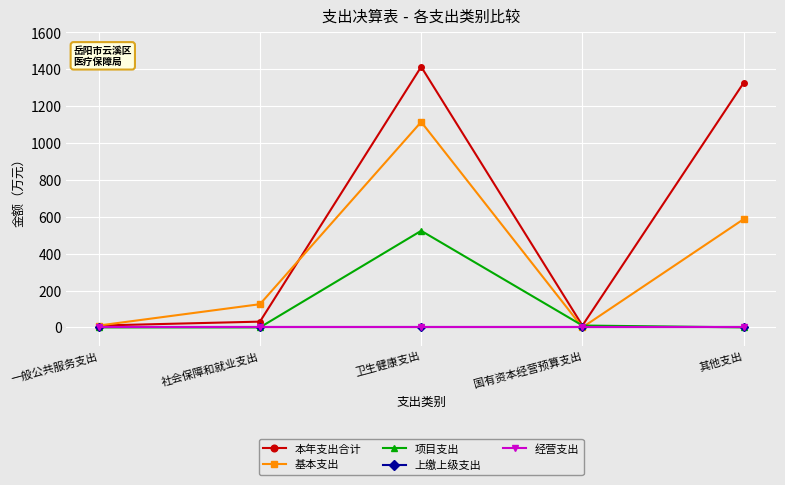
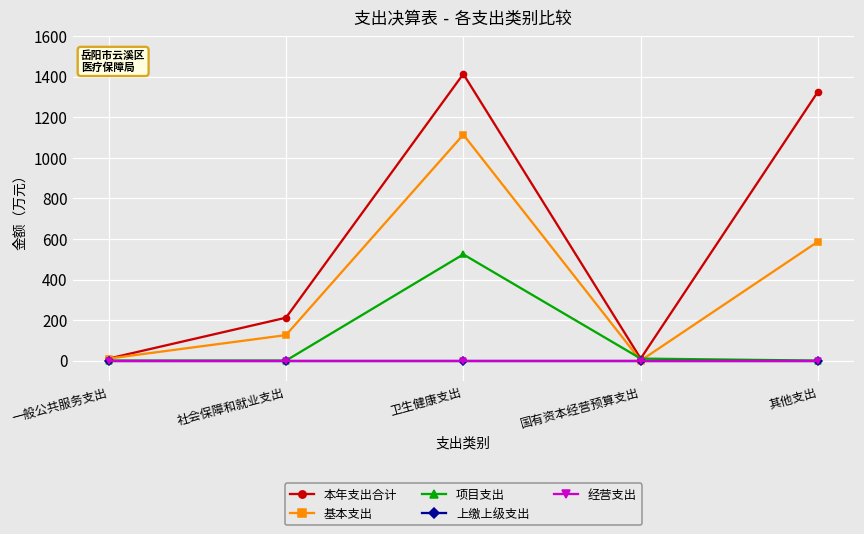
本年支出合计, 社会保障和就业支出: 30 -> 210
